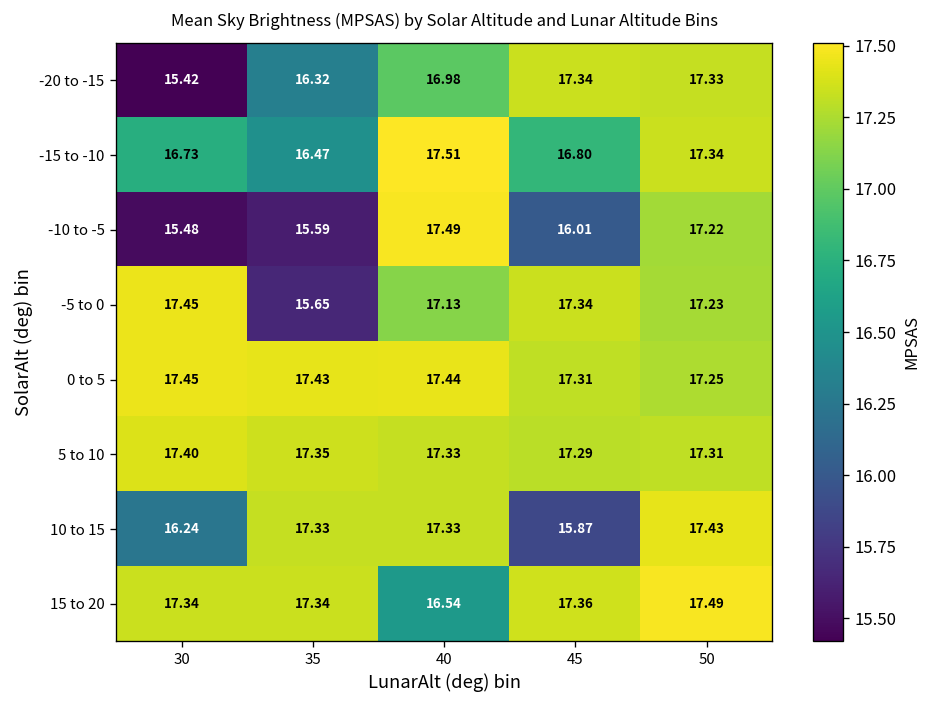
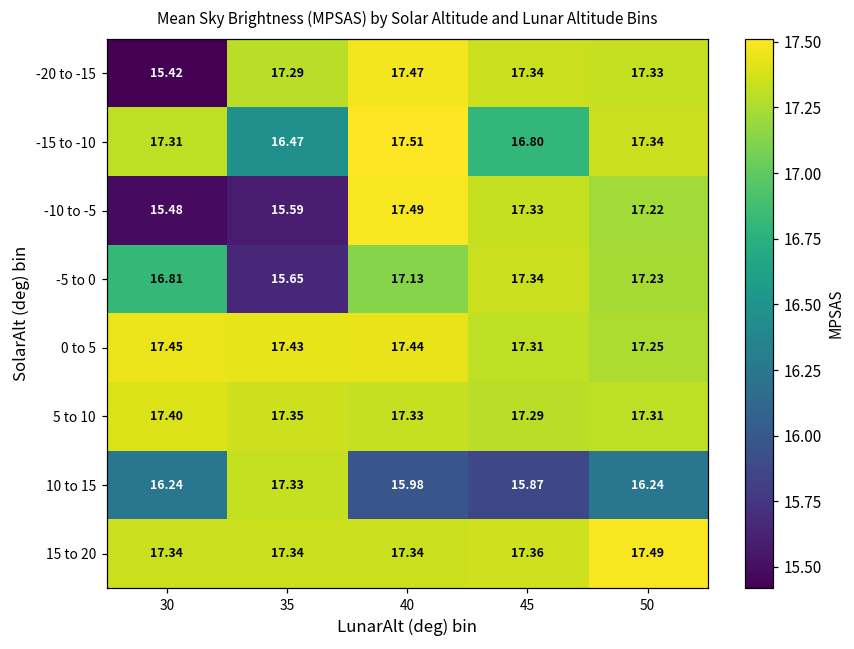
-20 to -15, 35: 16.32 -> 17.29
-20 to -15, 40: 16.98 -> 17.47
-15 to -10, 30: 16.73 -> 17.31
-10 to -5, 45: 16.01 -> 17.33
-5 to 0, 30: 17.45 -> 16.81
10 to 15, 40: 17.33 -> 15.98
10 to 15, 50: 17.43 -> 16.24
15 to 20, 40: 16.54 -> 17.34
